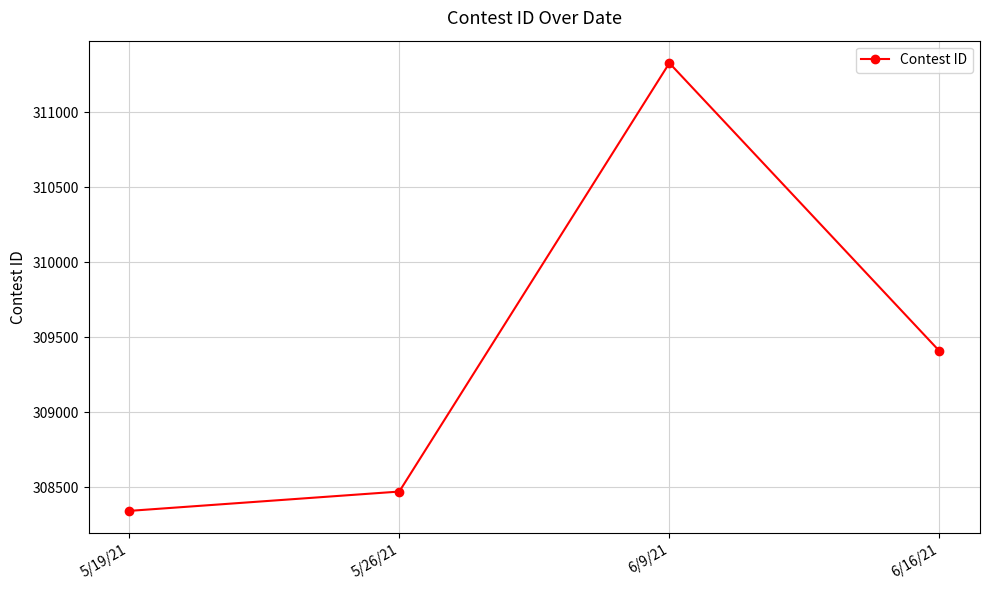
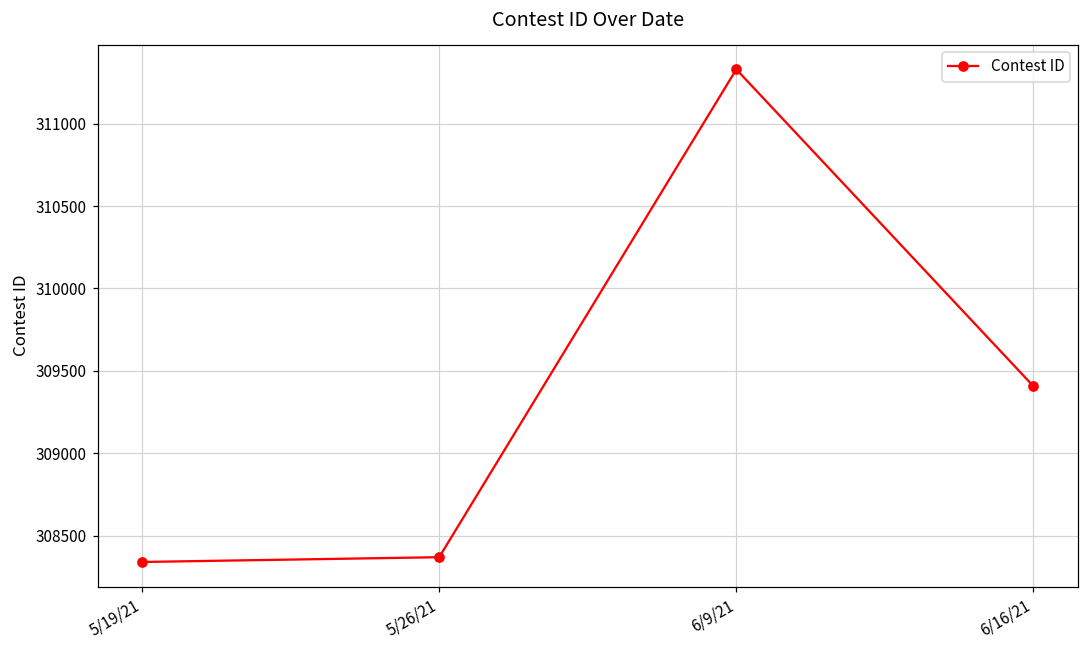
5/26/21: 308470 -> 308370
